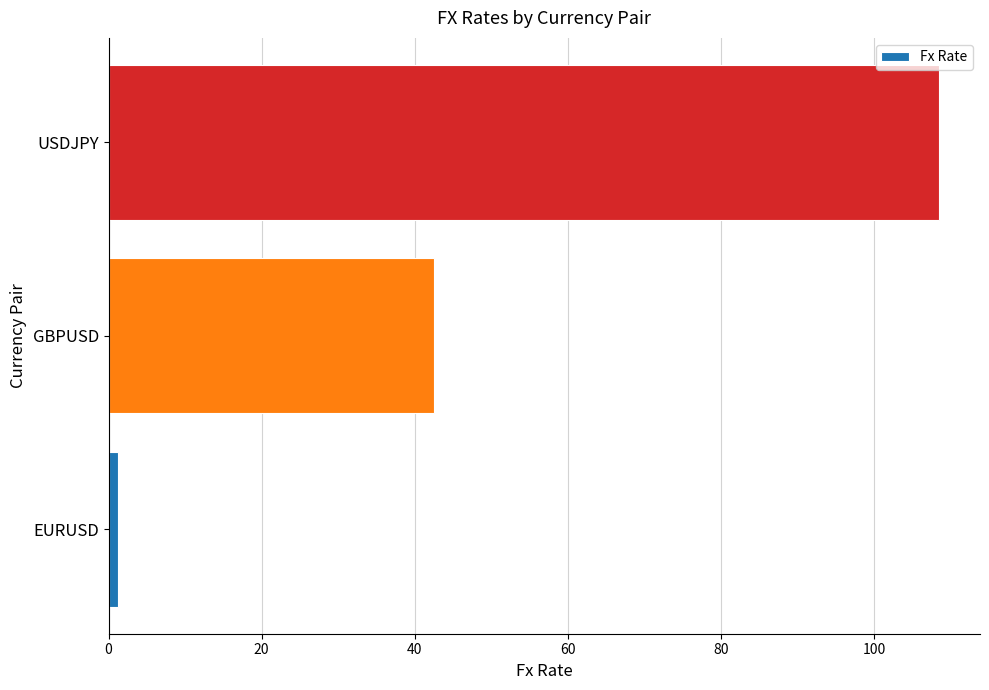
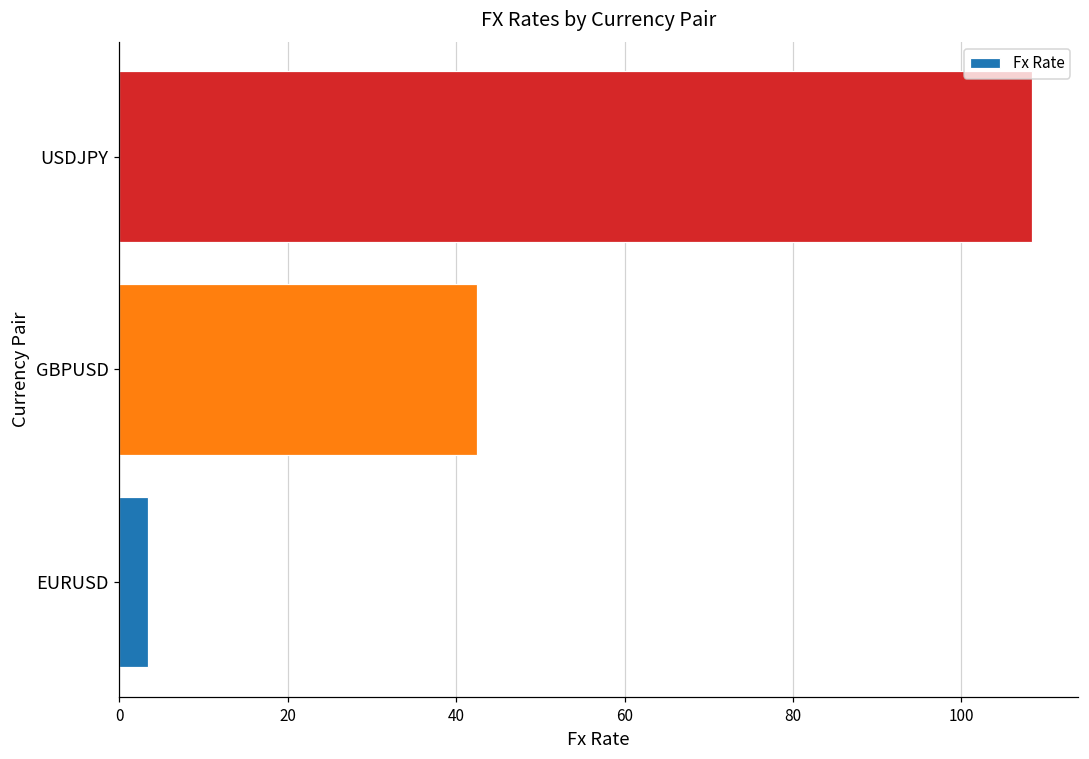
EURUSD: 1 -> 3
